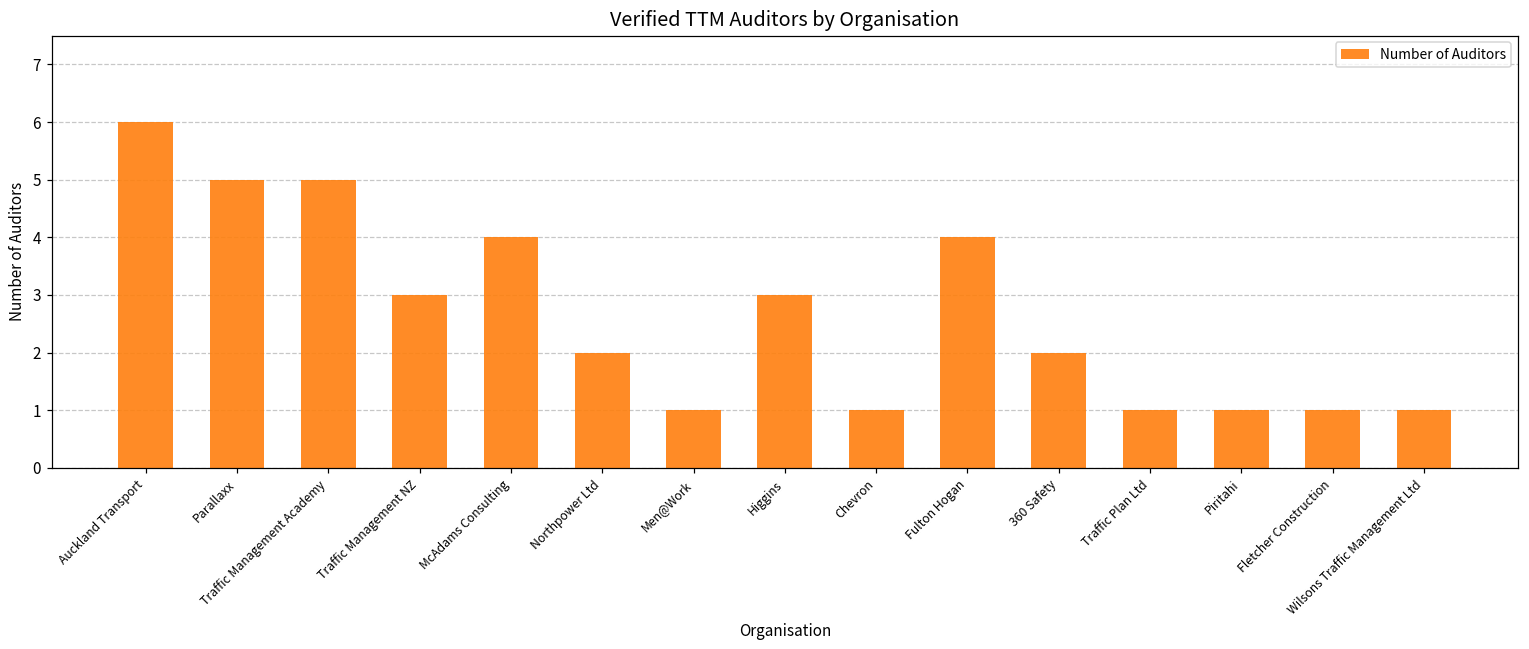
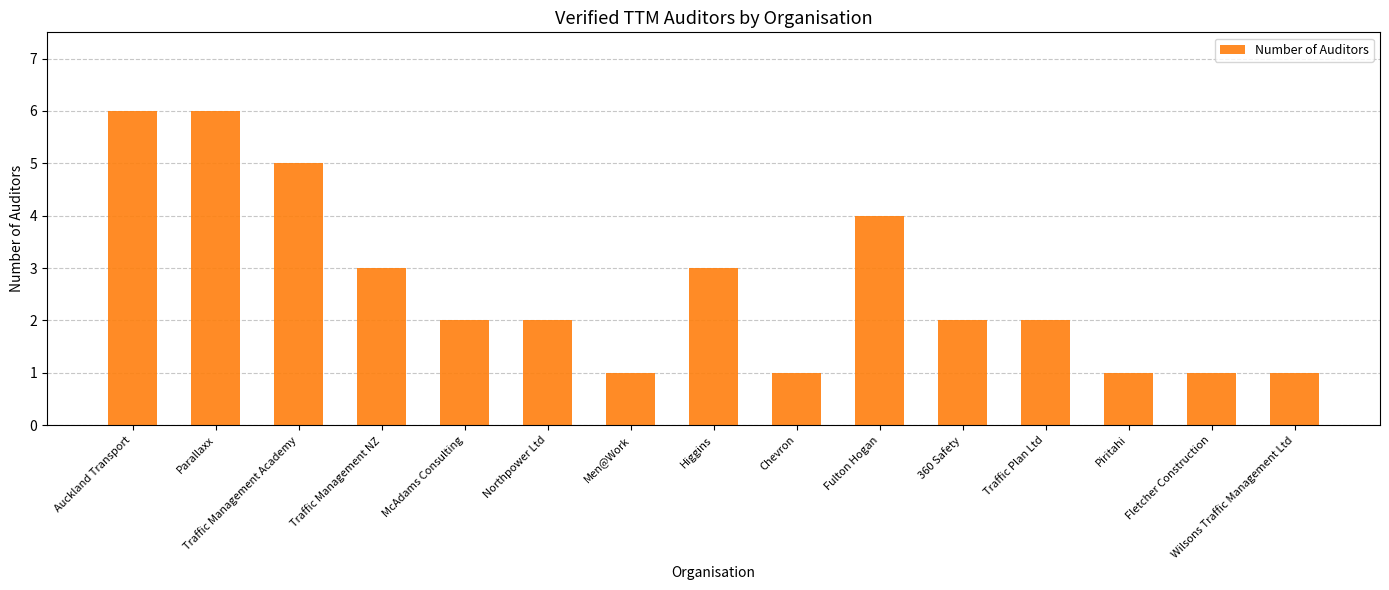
Parallaxx: 5 -> 6
McAdams Consulting: 4 -> 2
Traffic Plan Ltd: 1 -> 2
